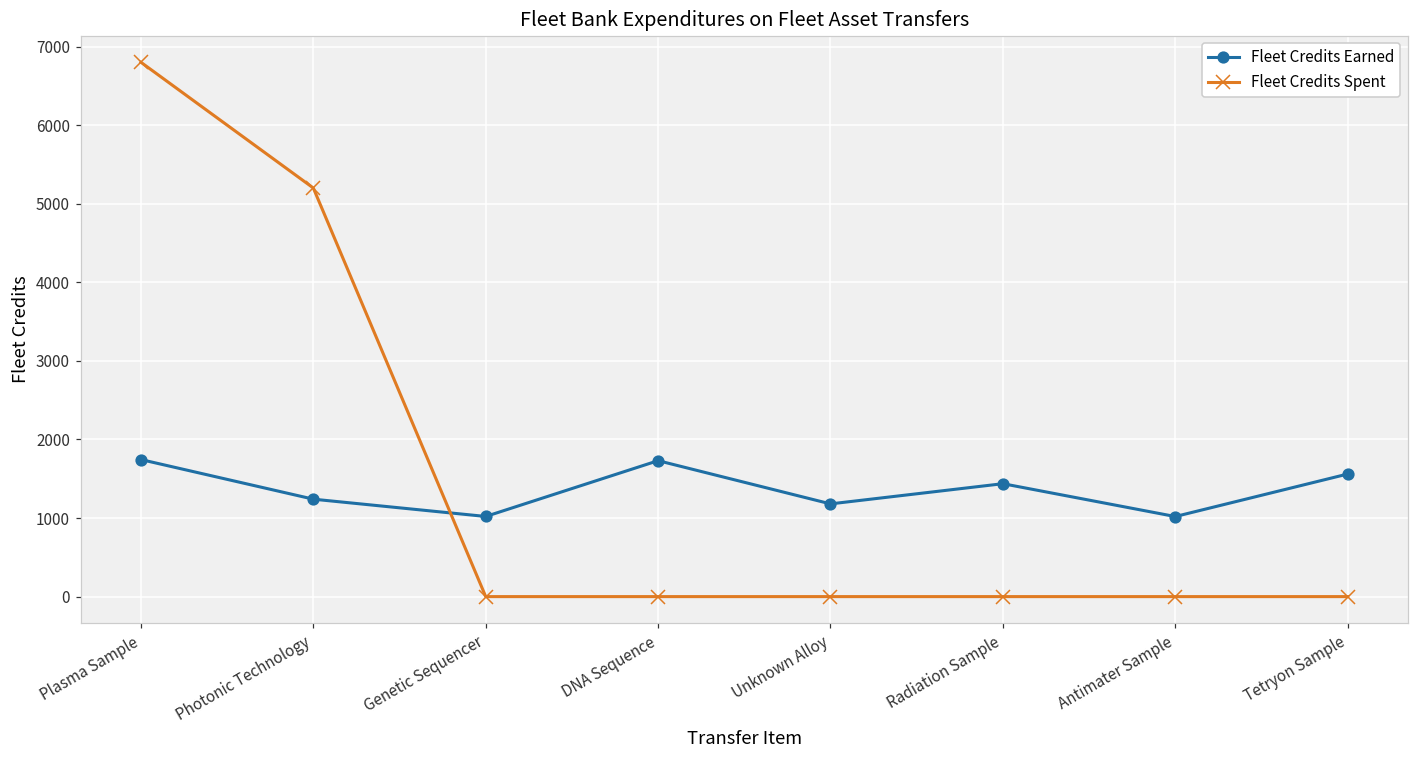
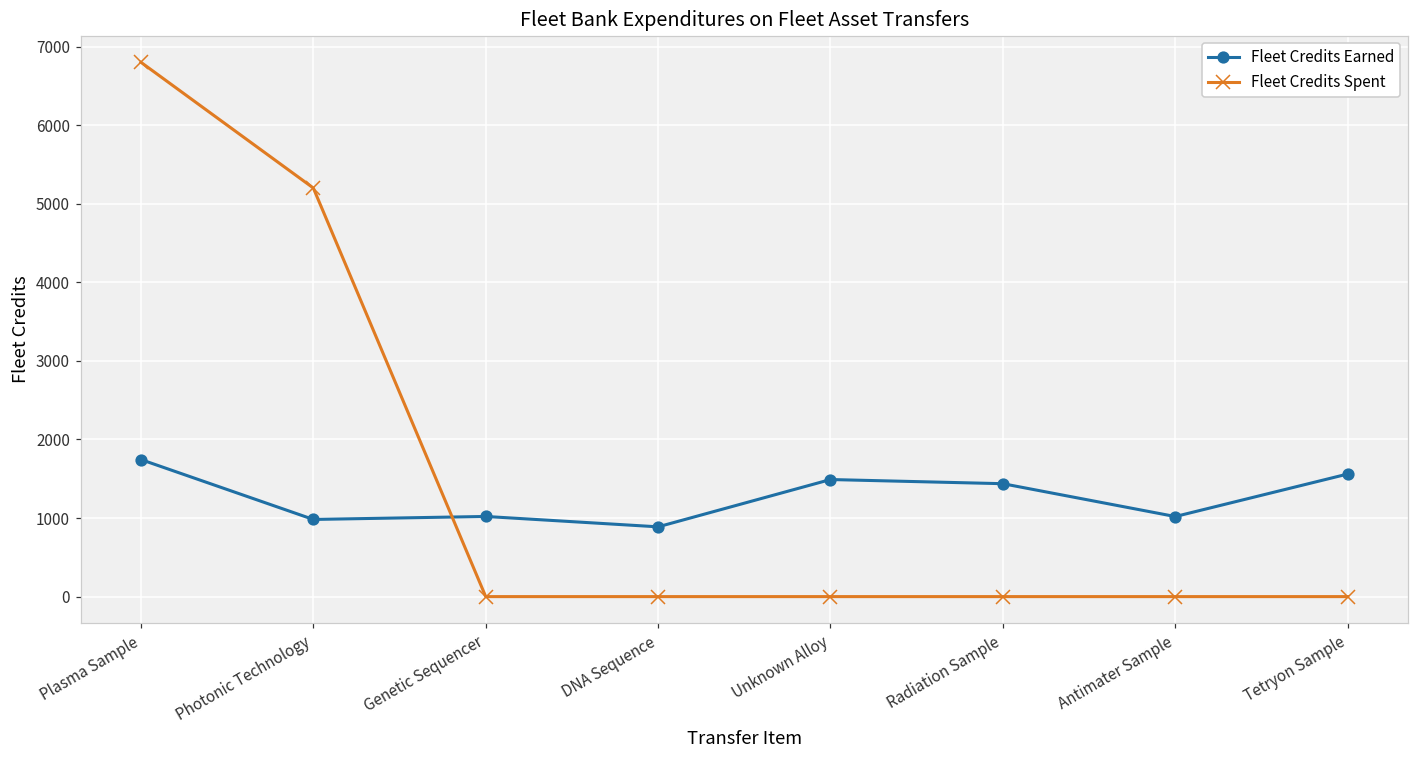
Fleet Credits Earned, Photonic Technology: 1200 -> 1000
Fleet Credits Earned, DNA Sequence: 1700 -> 900
Fleet Credits Earned, Unknown Alloy: 1200 -> 1500
